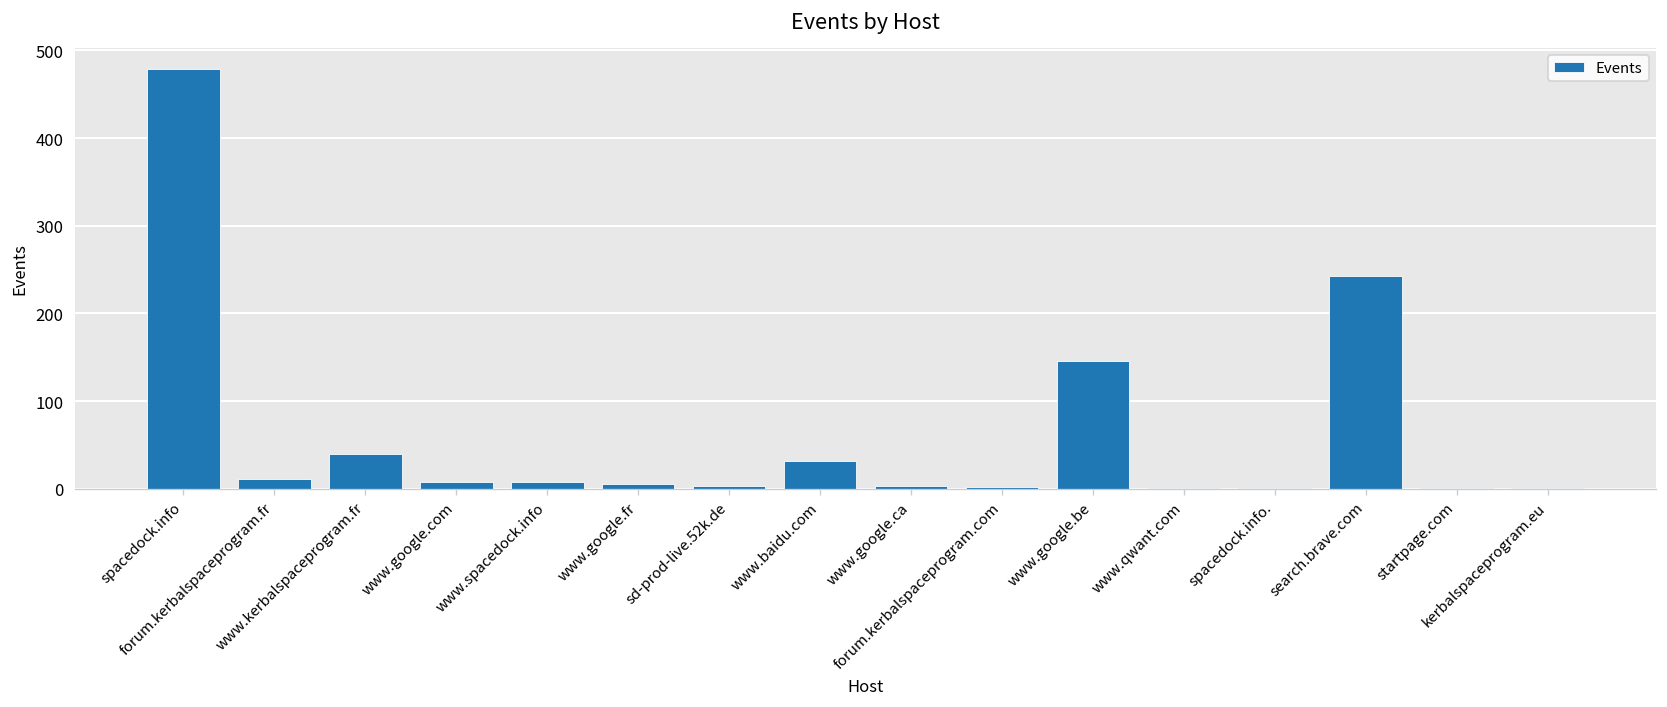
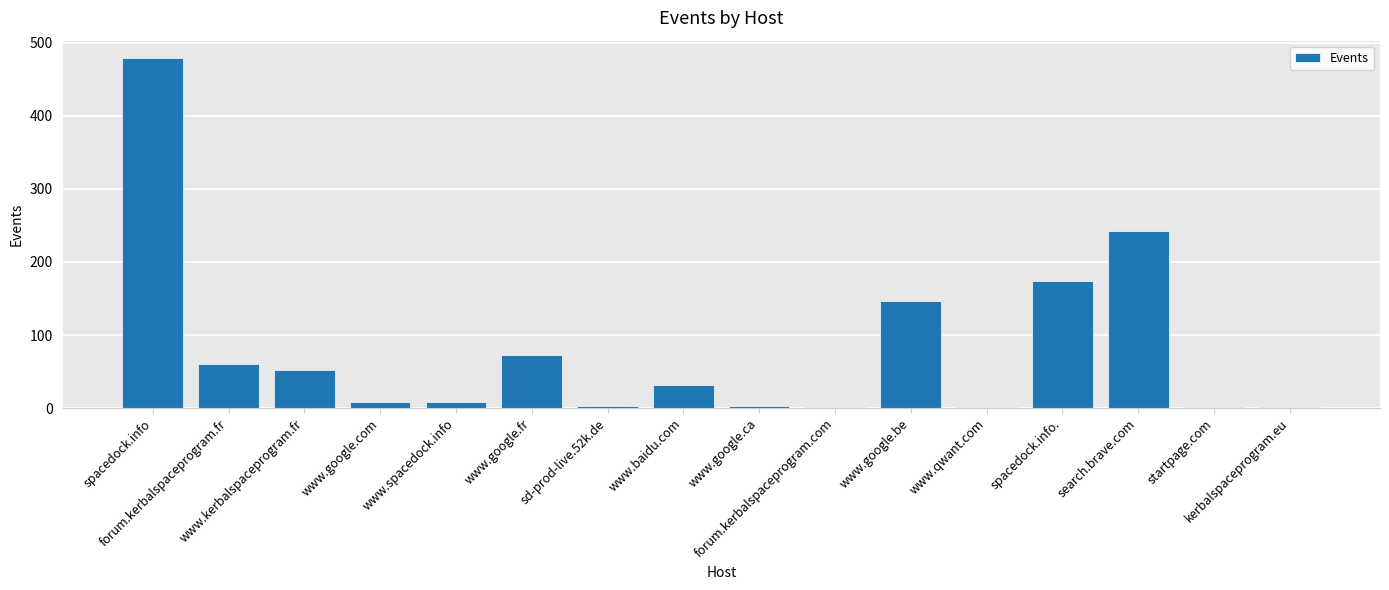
forum.kerbalspaceprogram.fr: 10 -> 60
www.kerbalspaceprogram.fr: 40 -> 50
www.google.fr: 10 -> 70
spacedock.info.: 0 -> 170
